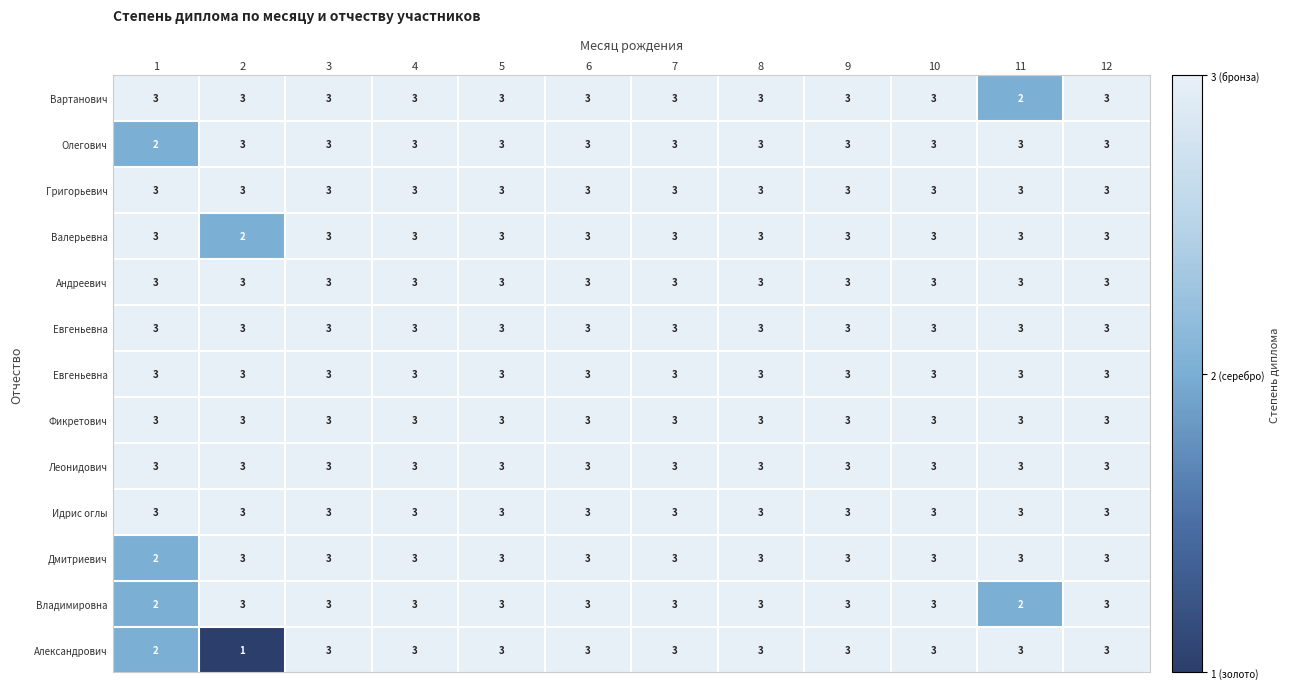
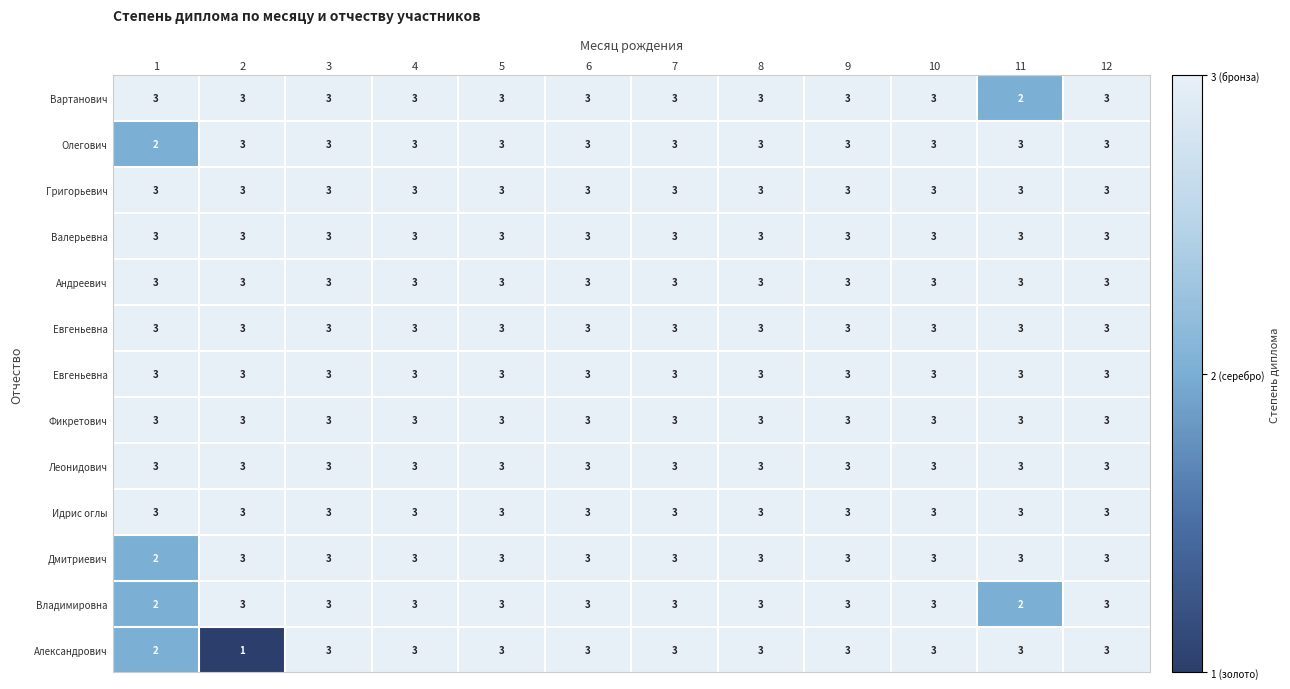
Валерьевна, 2: 2 -> 3
